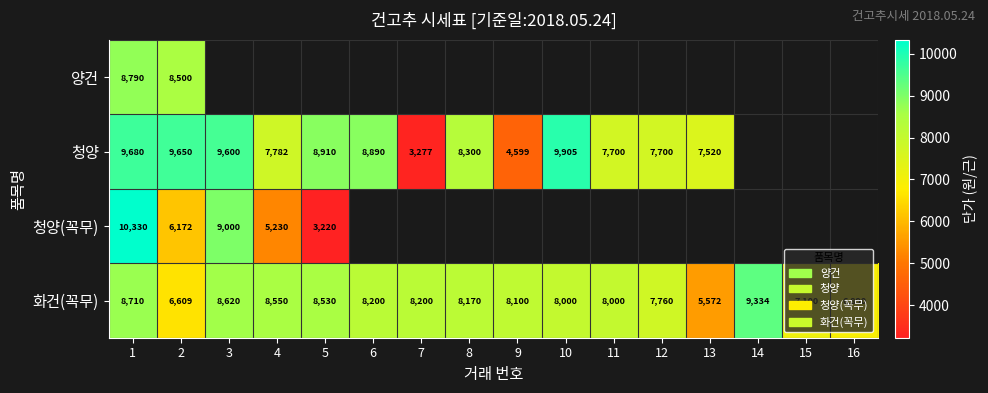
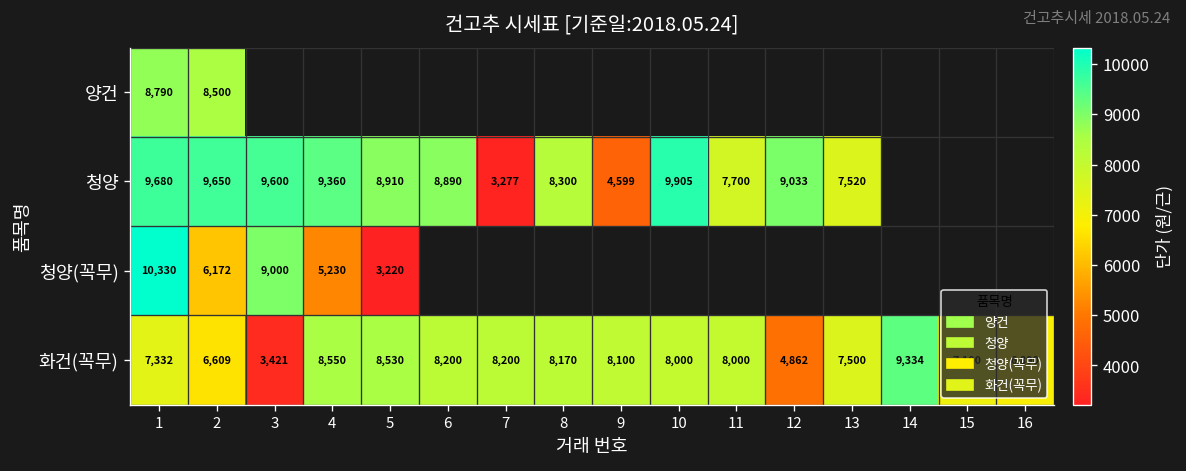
청양, 4: 7,782 -> 9,360
청양, 12: 7,700 -> 9,033
화건(꼭무), 1: 8,710 -> 7,332
화건(꼭무), 3: 8,620 -> 3,421
화건(꼭무), 12: 7,760 -> 4,862
화건(꼭무), 13: 5,572 -> 7,500
